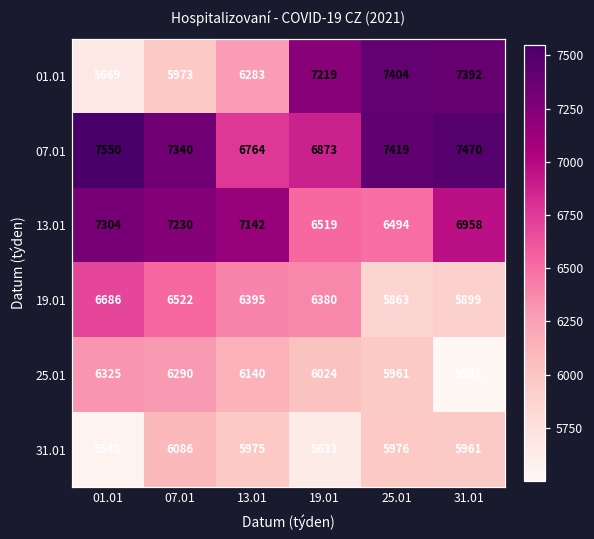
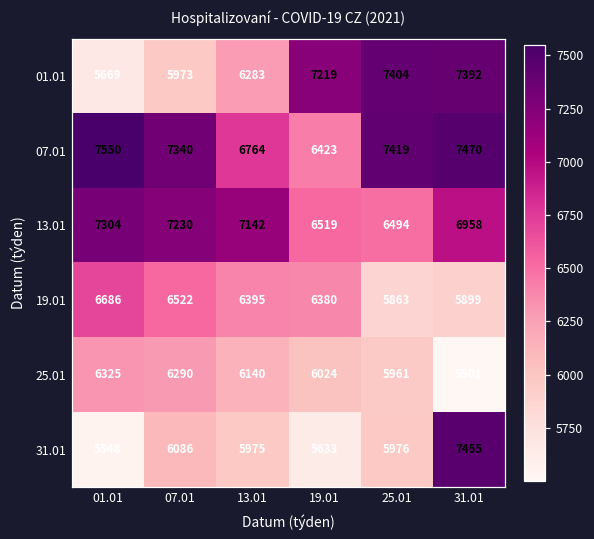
07.01, 19.01: 6873 -> 6423
31.01, 31.01: 5961 -> 7455
